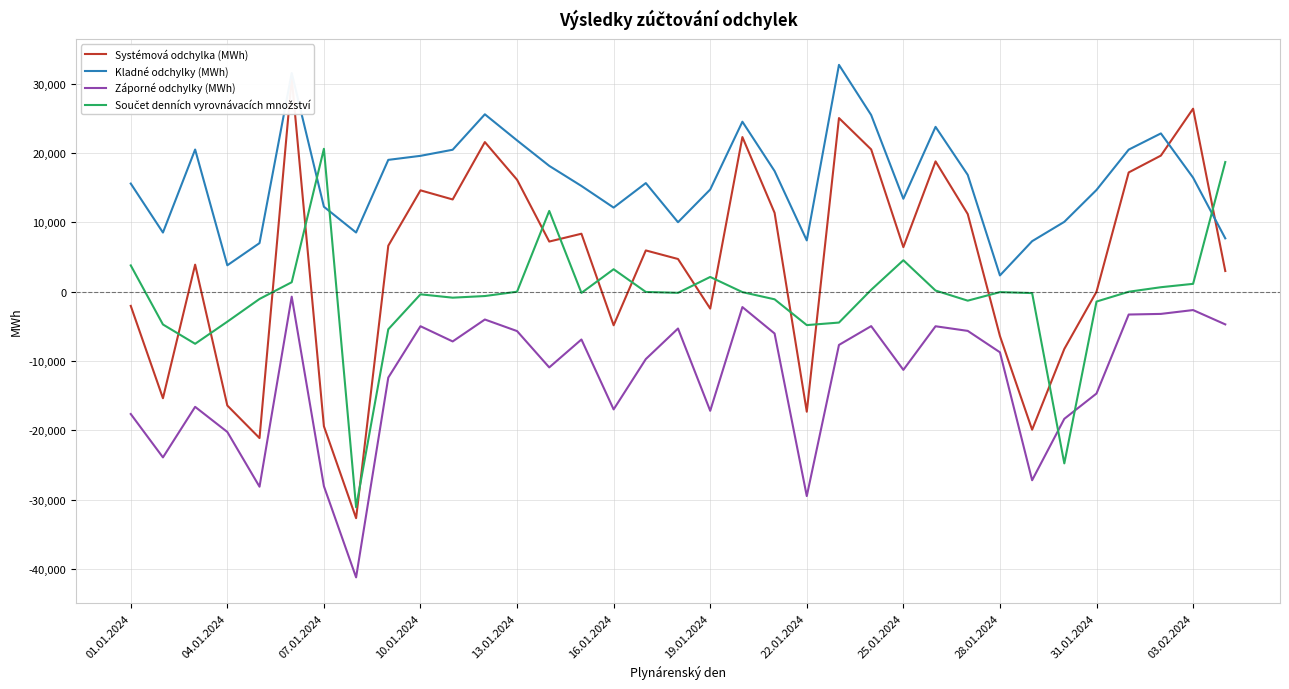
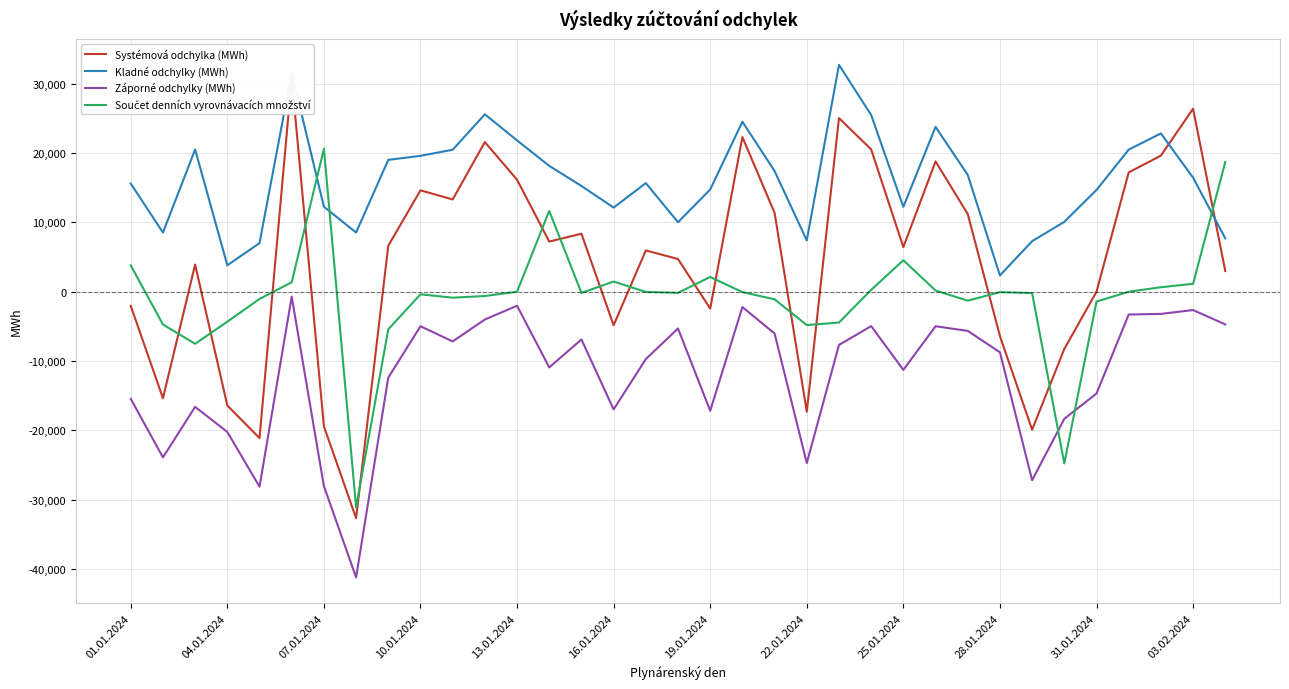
Záporné odchylky (MWh), 01.01.2024: -18,000 -> -15,000
Záporné odchylky (MWh), 13.01.2024: -6,000 -> -2,000
Součet denních vyrovnávacích množství, 16.01.2024: 3,000 -> 1,000
Záporné odchylky (MWh), 22.01.2024: -29,000 -> -25,000
Kladné odchylky (MWh), 25.01.2024: 13,000 -> 12,000
